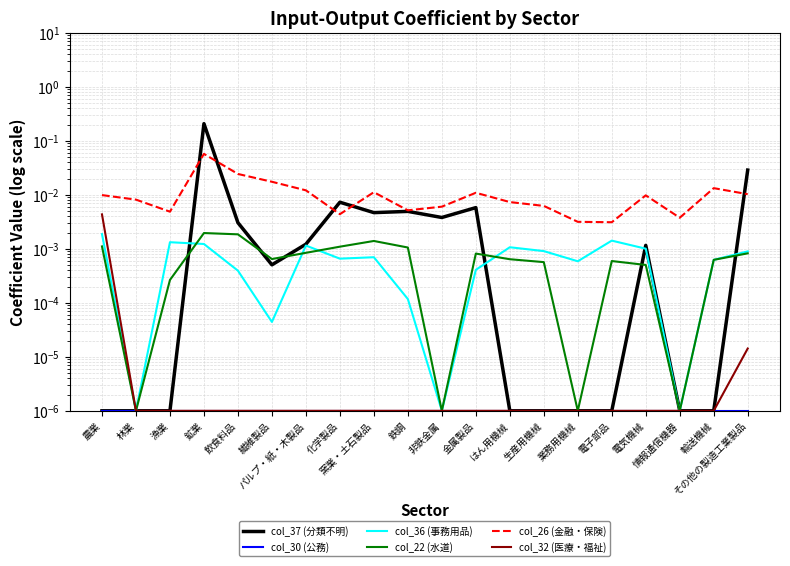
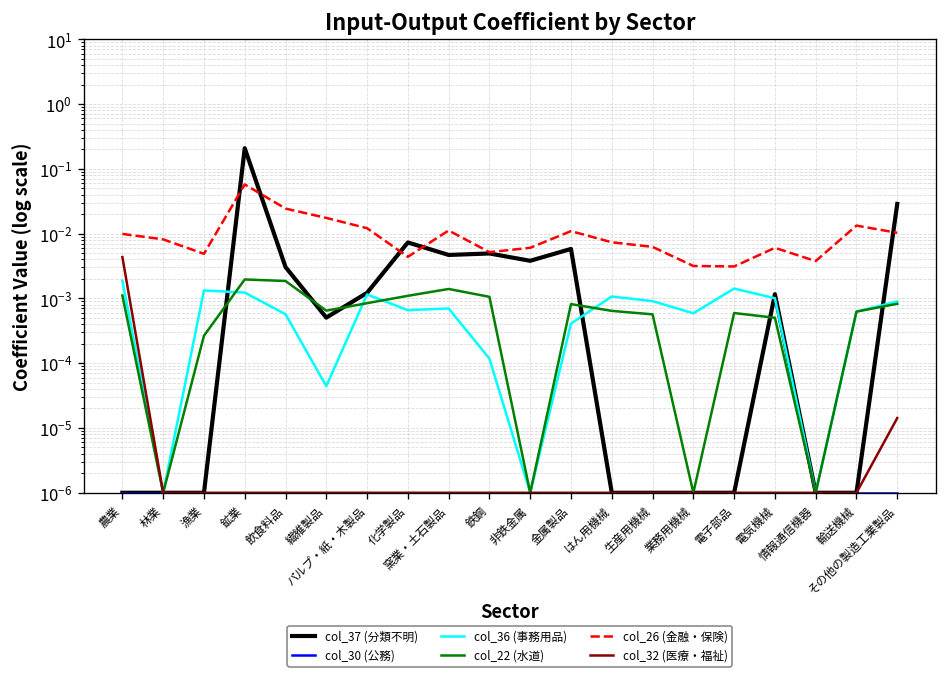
col_36 (事務用品), 飲食料品: 0.0004 -> 0.0006
col_26 (金融・保険), 電気機械: 0.010 -> 0.006
